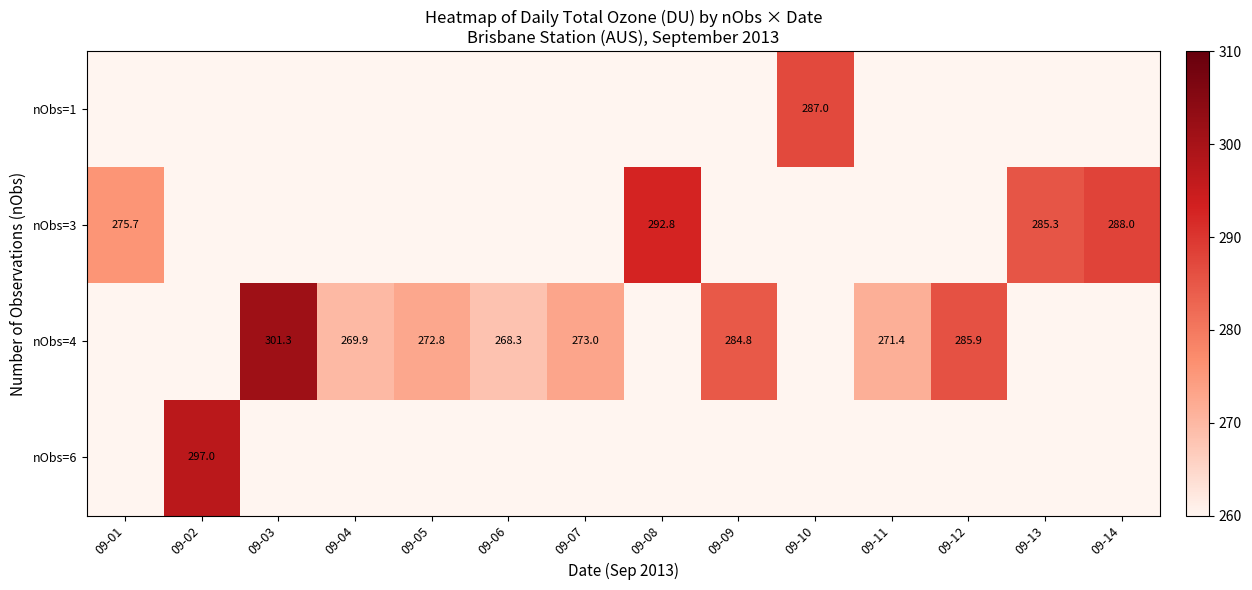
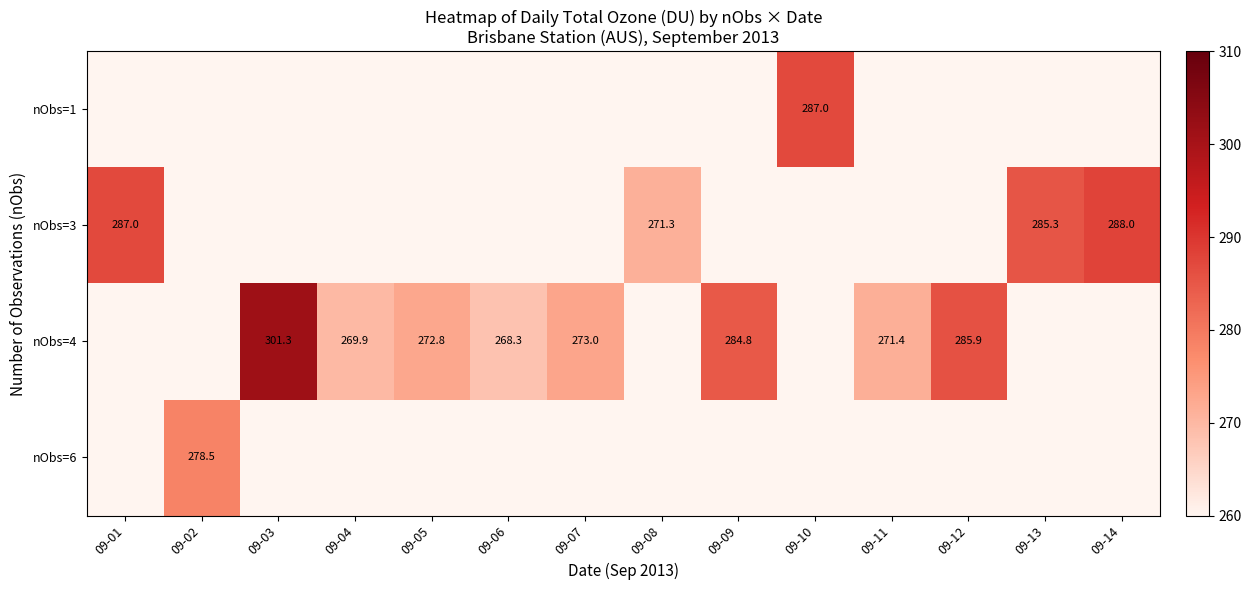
nObs=3, 09-01: 275.7 -> 287.0
nObs=3, 09-08: 292.8 -> 271.3
nObs=6, 09-02: 297.0 -> 278.5
